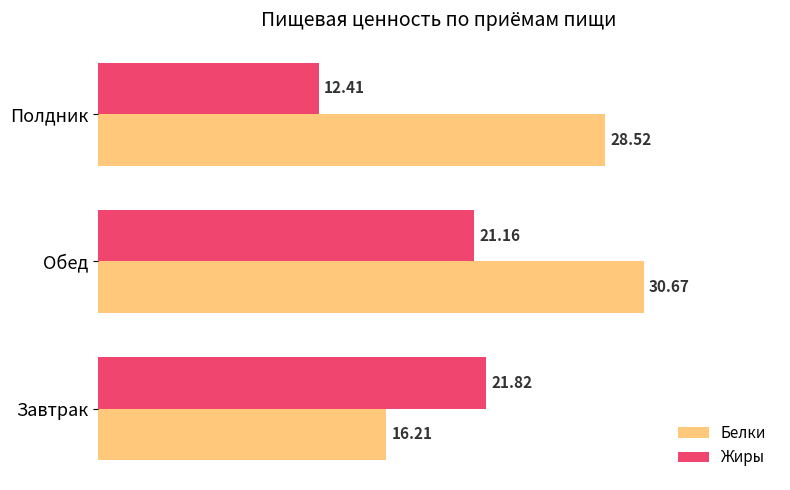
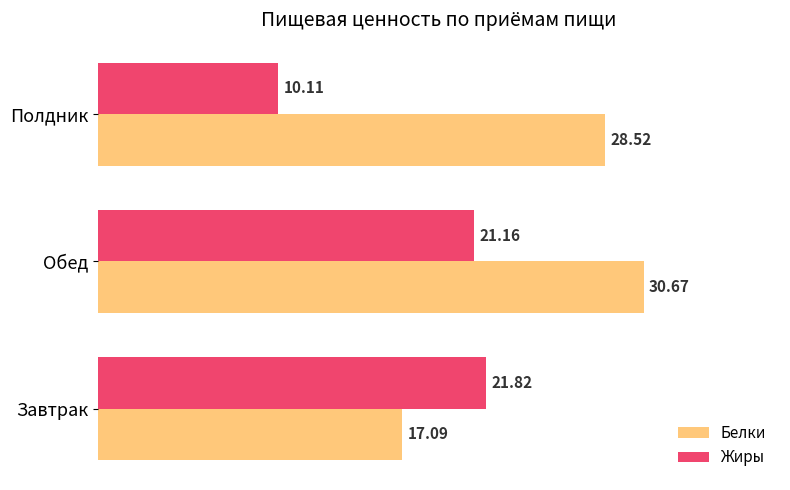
Жиры, Полдник: 12.41 -> 10.11
Белки, Завтрак: 16.21 -> 17.09
